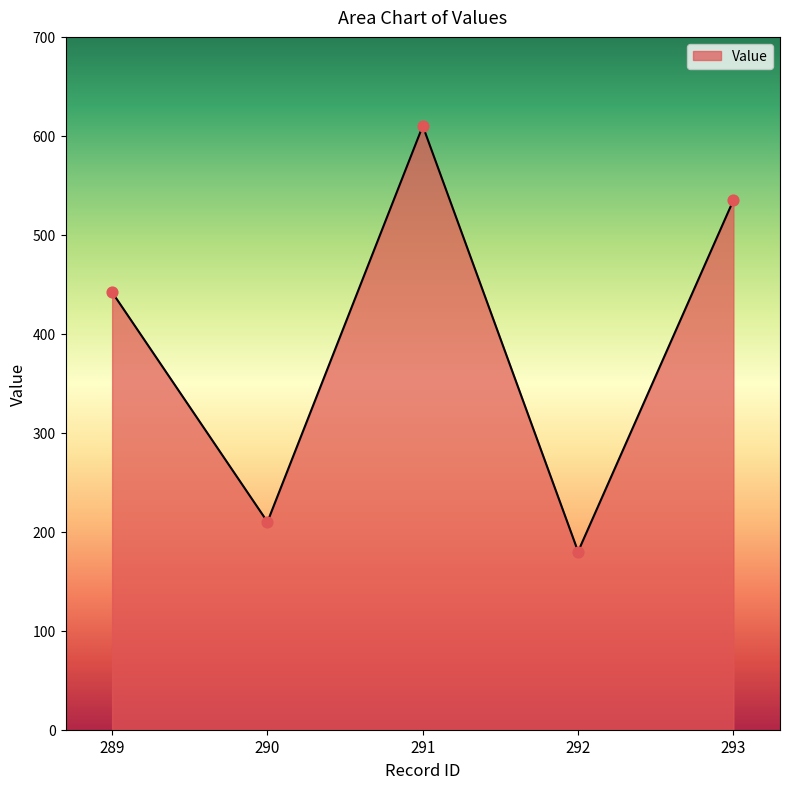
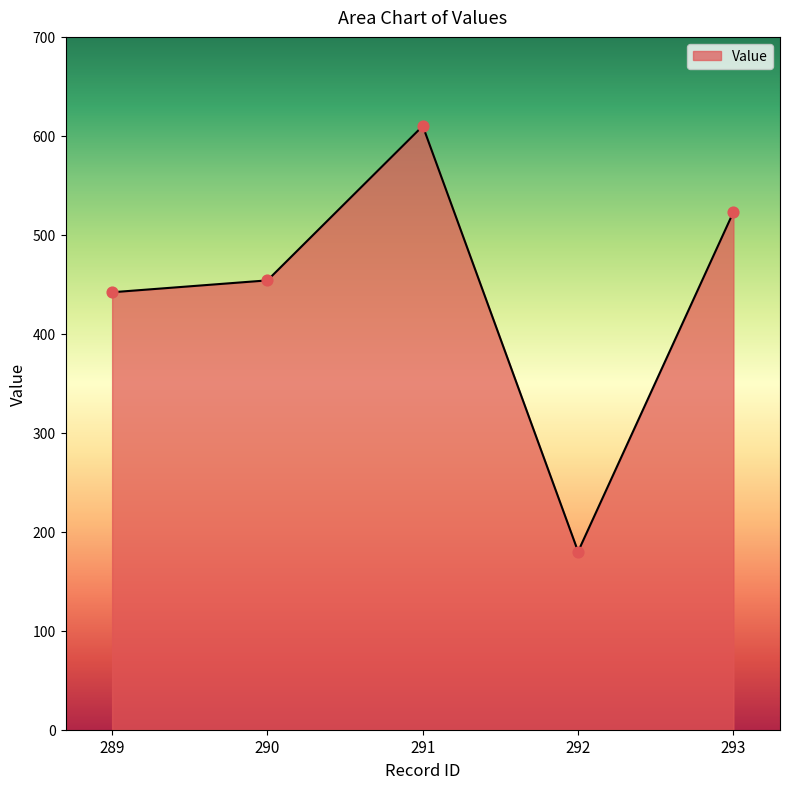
290: 210 -> 450
293: 540 -> 520
